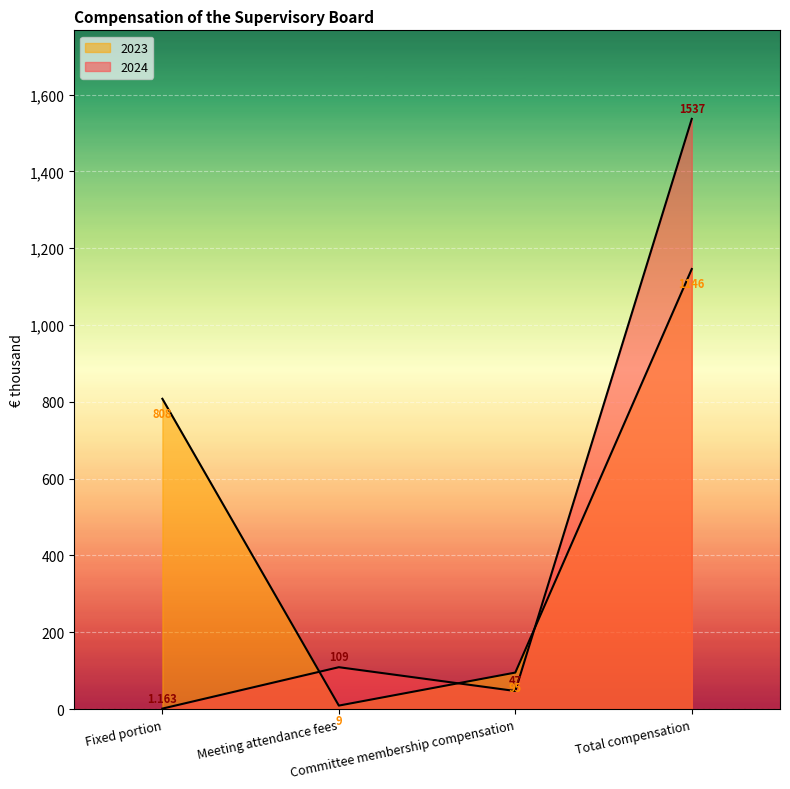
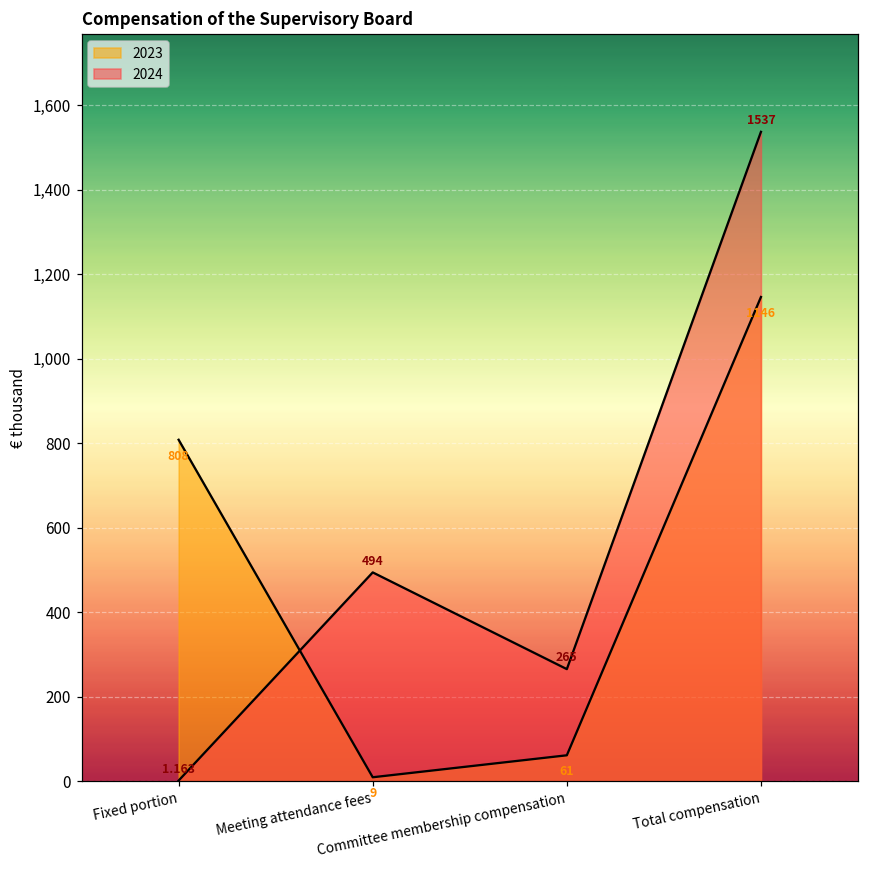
2024, Meeting attendance fees: 109 -> 494
2023, Committee membership compensation: 95 -> 61
2024, Committee membership compensation: 47 -> 265
